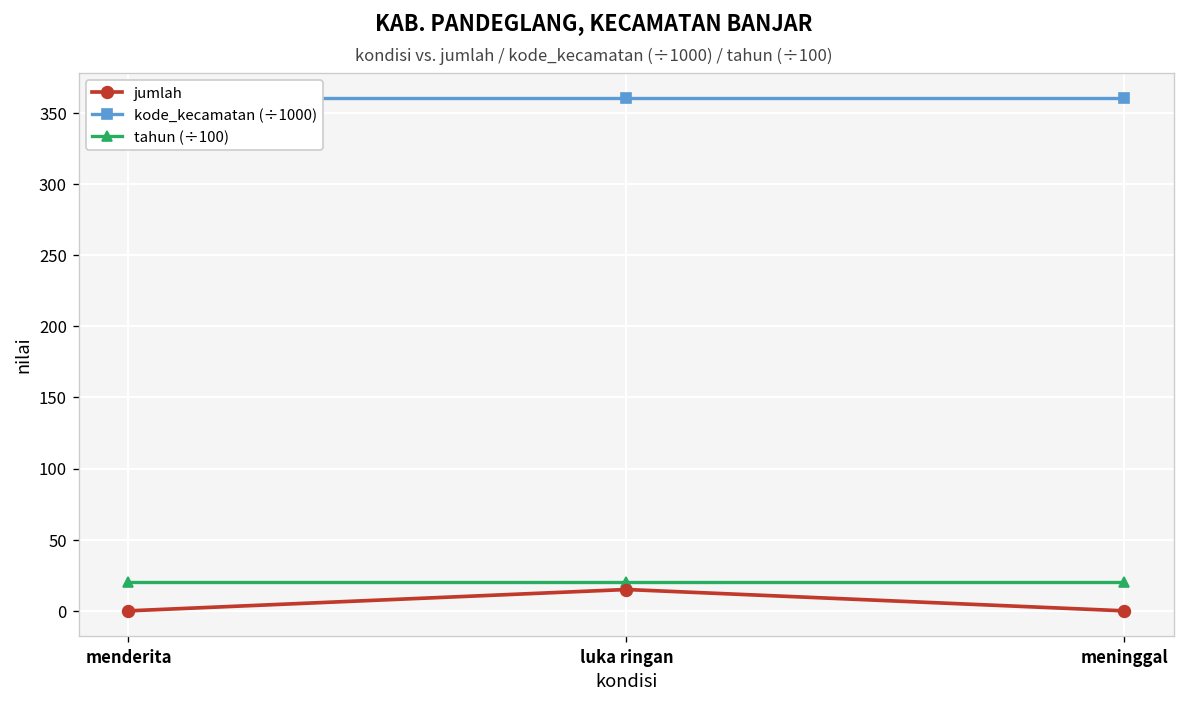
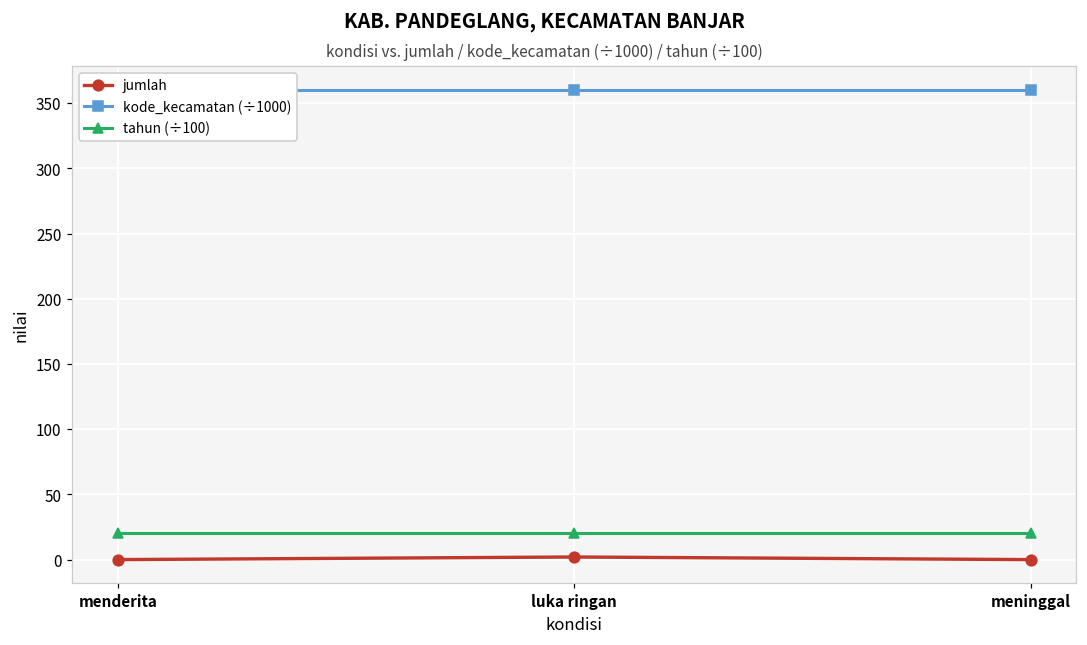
jumlah, luka ringan: 15 -> 2
